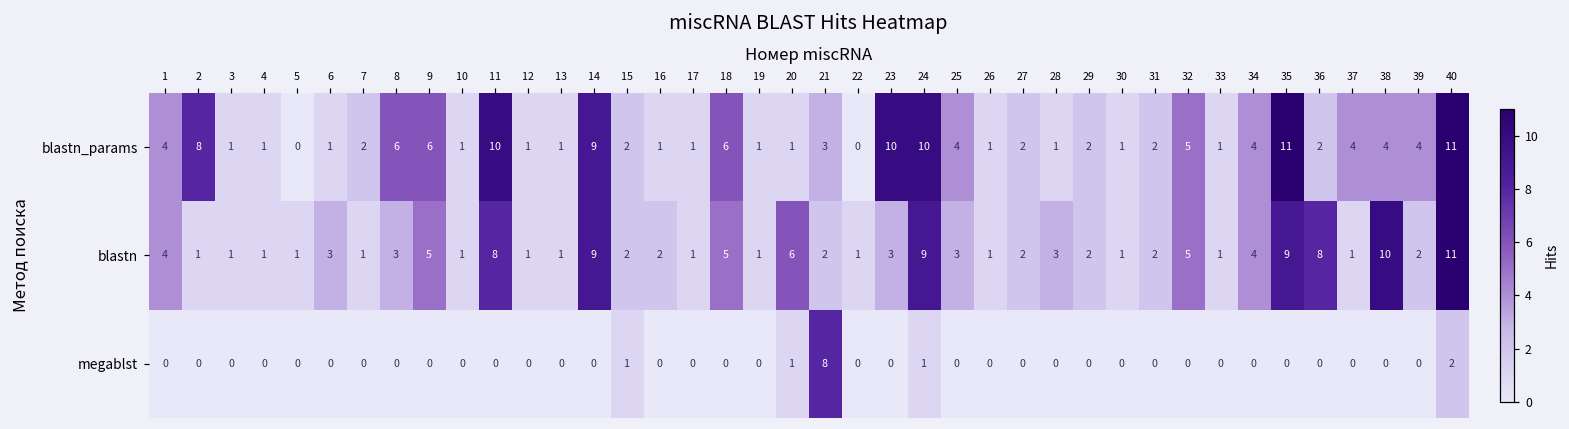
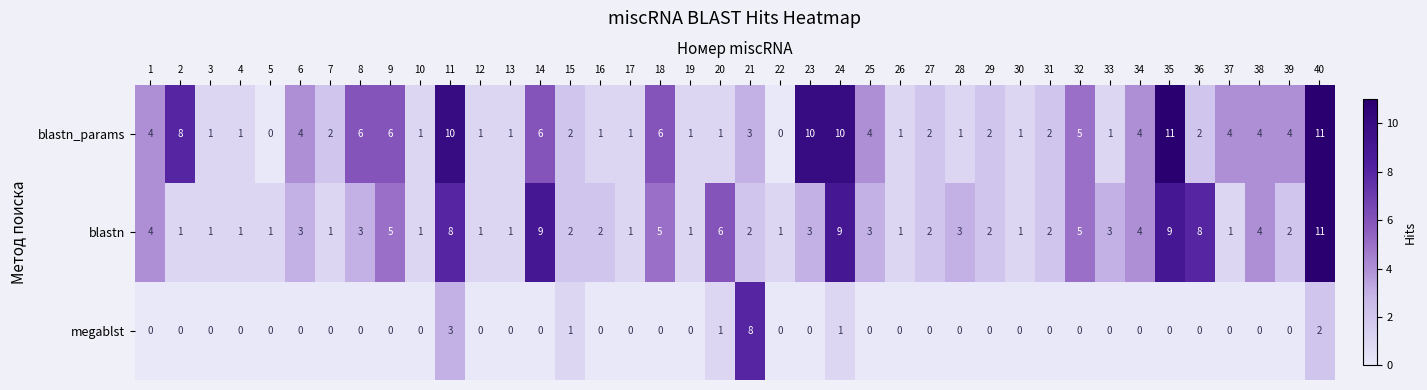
blastn_params, 6: 1 -> 4
blastn_params, 14: 9 -> 6
blastn, 33: 1 -> 3
blastn, 38: 10 -> 4
megablst, 11: 0 -> 3
